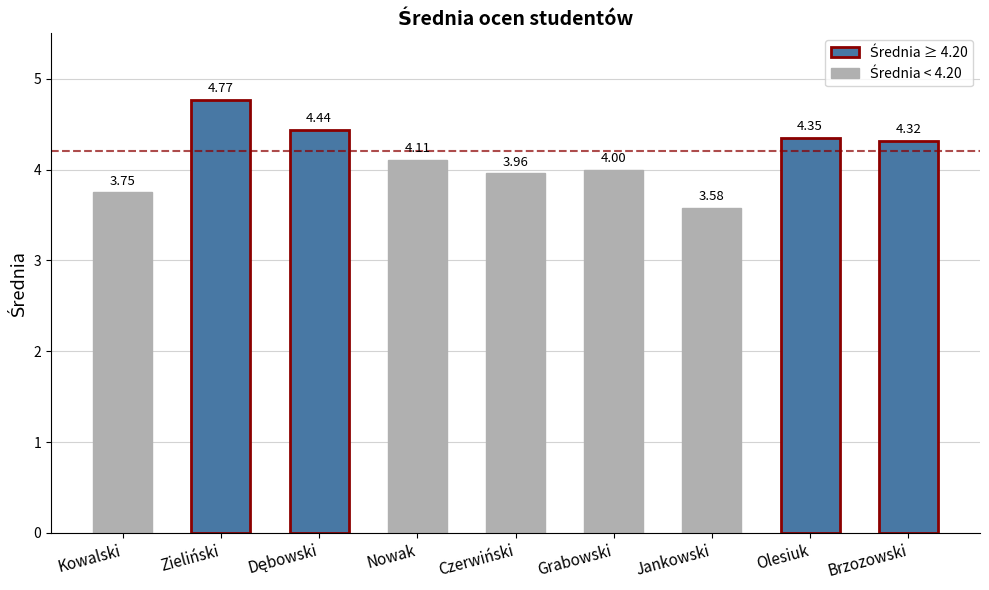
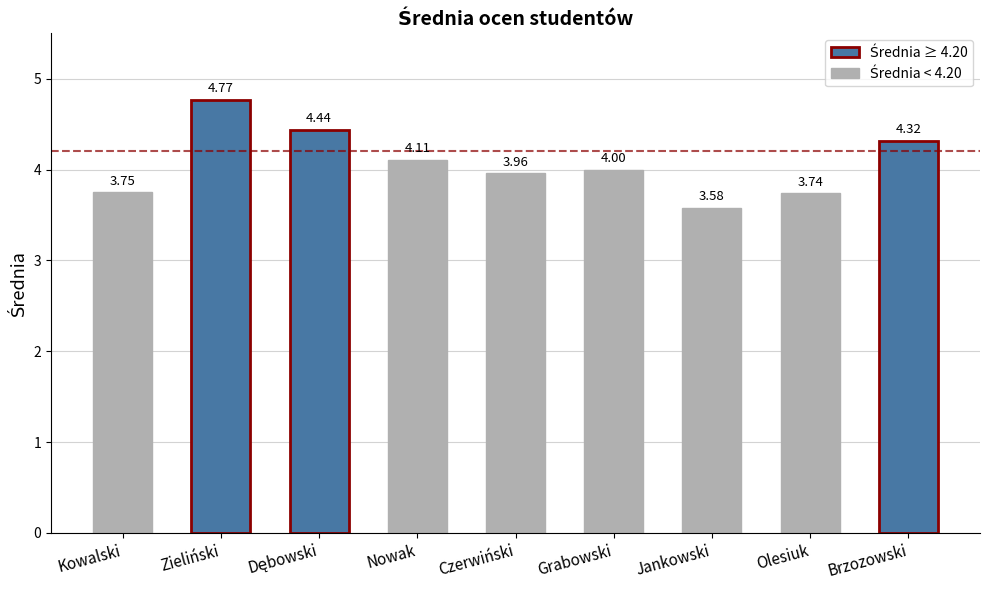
Olesiuk: 4.35 -> 3.74
